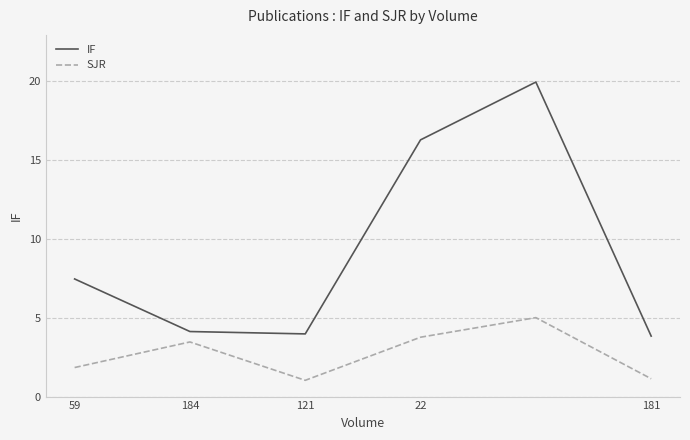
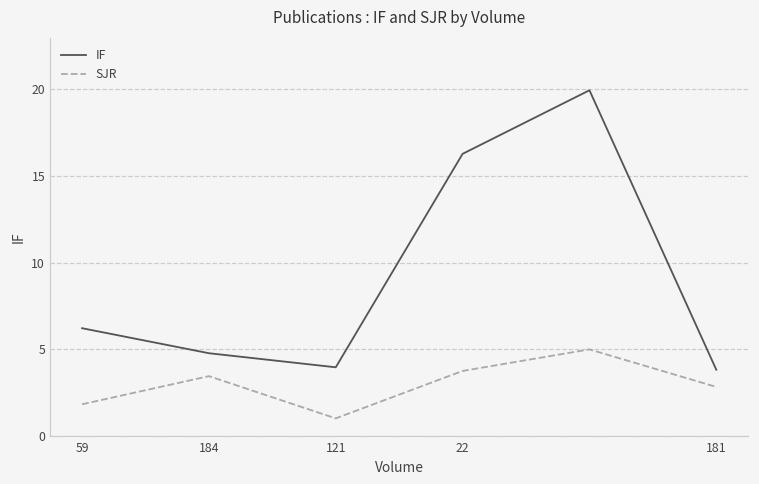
IF, 59: 7.5 -> 6.2
IF, 184: 4.1 -> 4.8
SJR, 181: 1.1 -> 2.8
